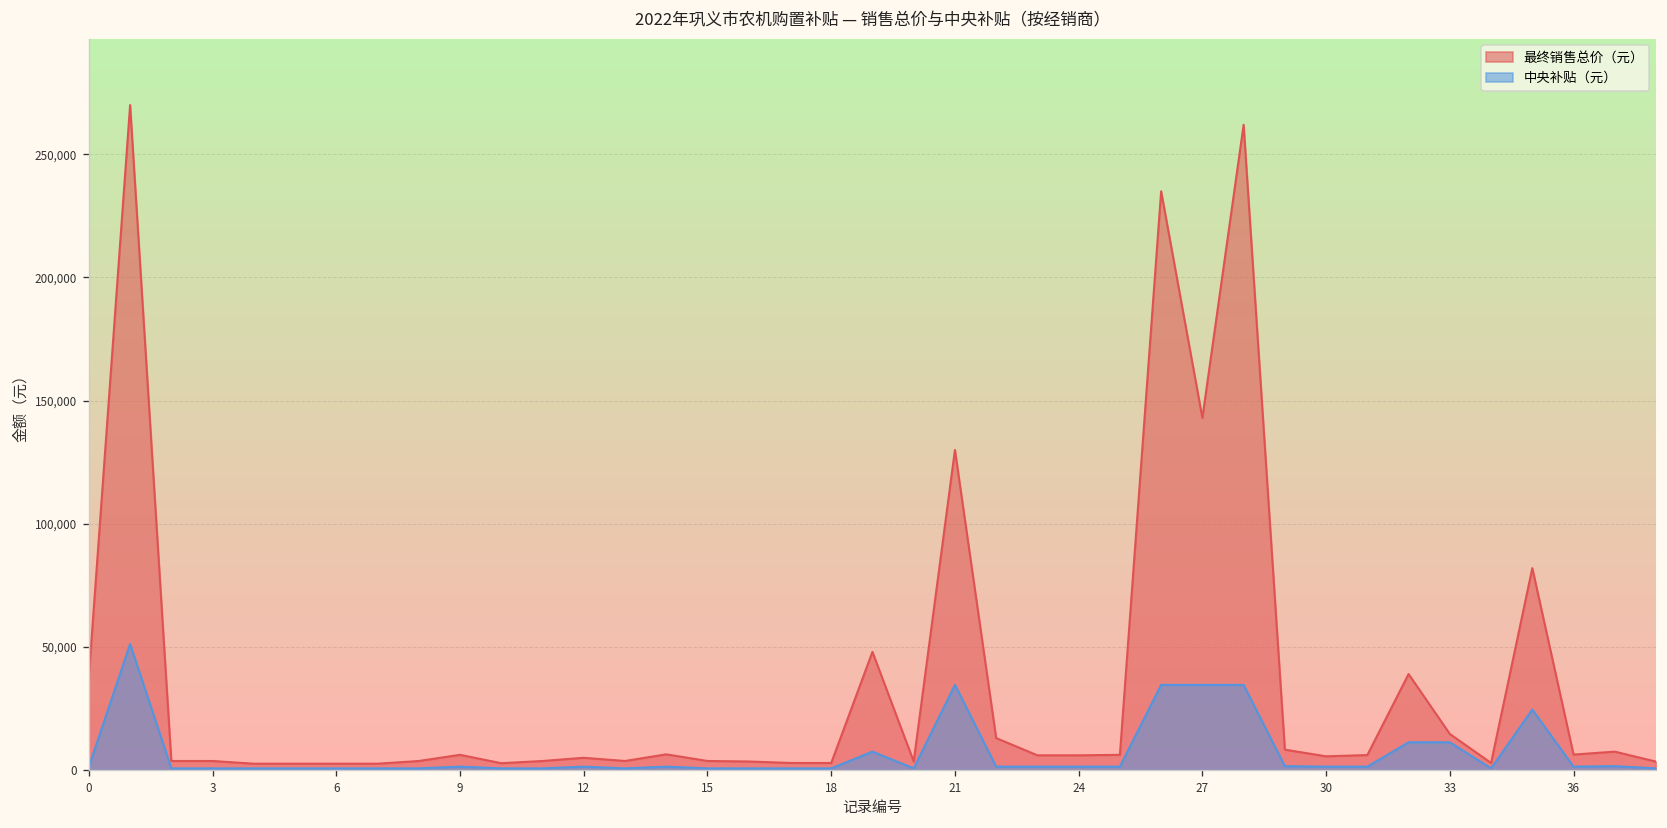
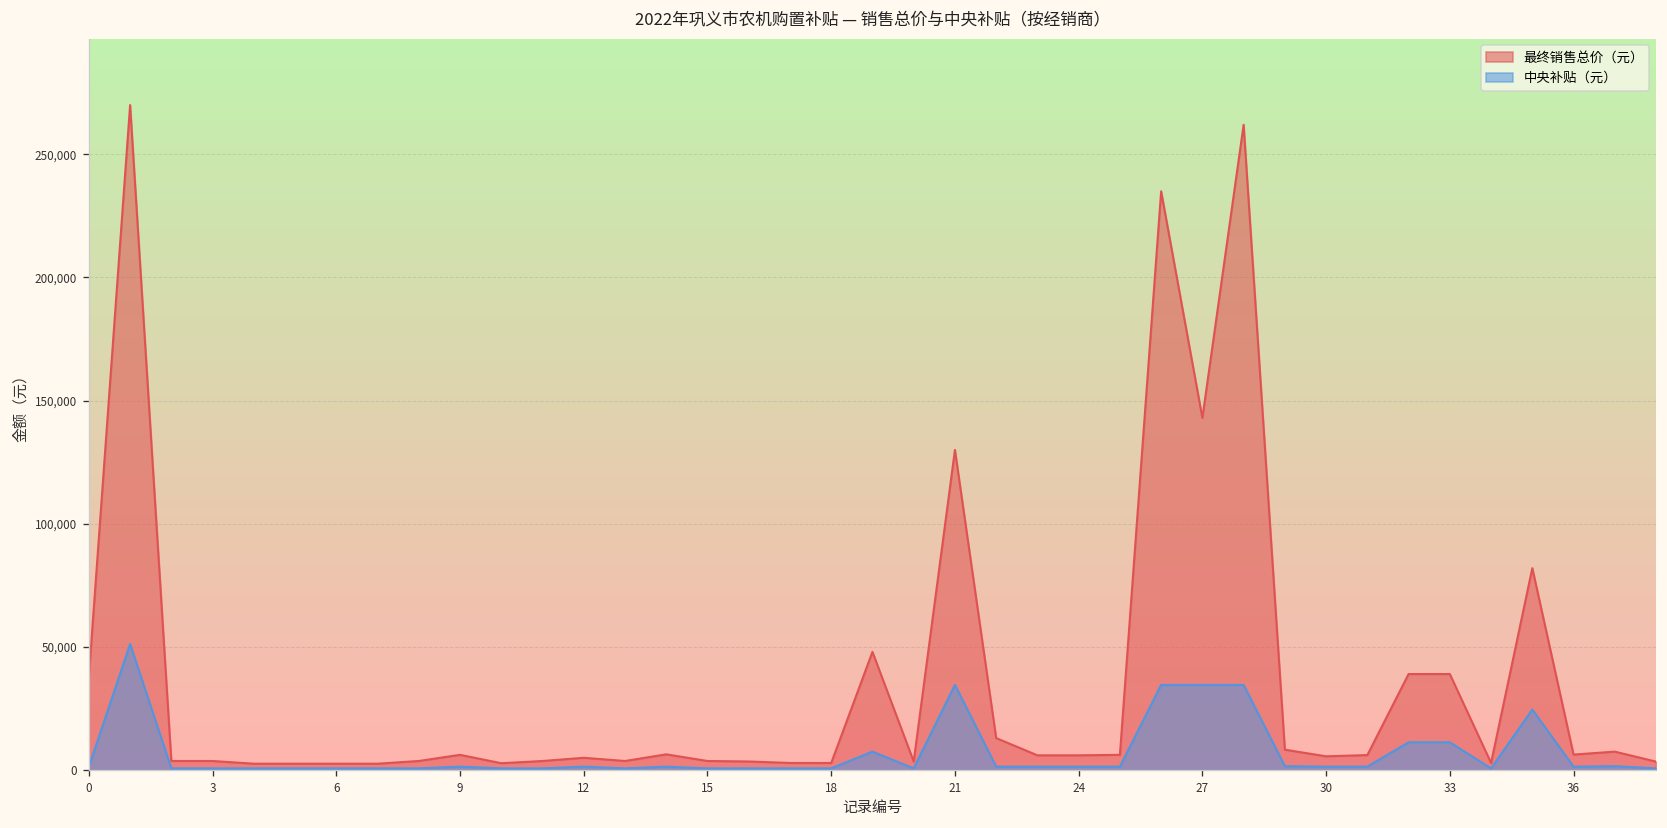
最终销售总价（元）, 33: 15,000 -> 39,000
